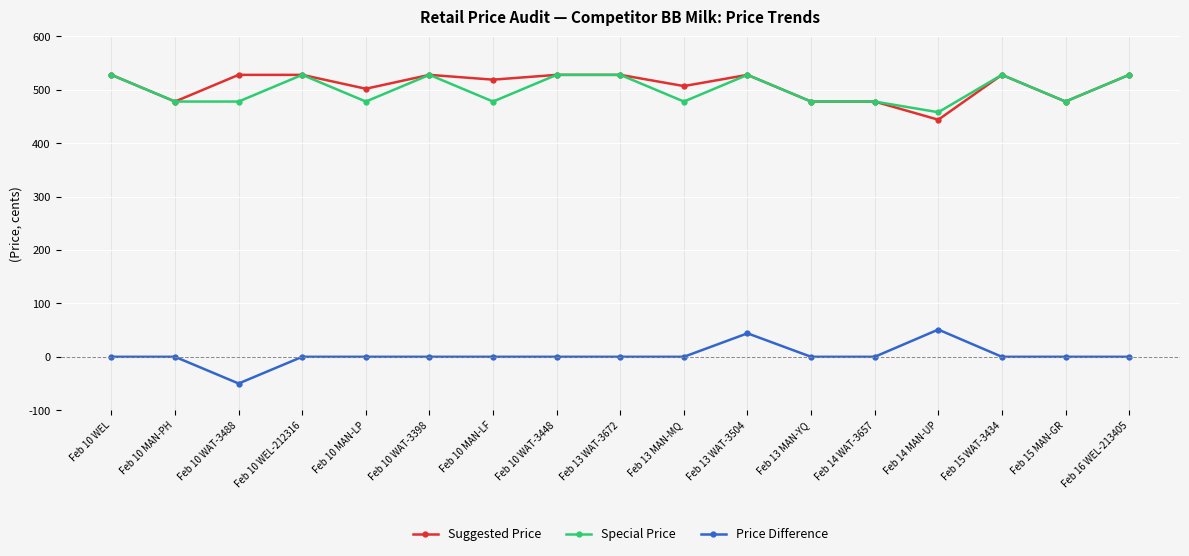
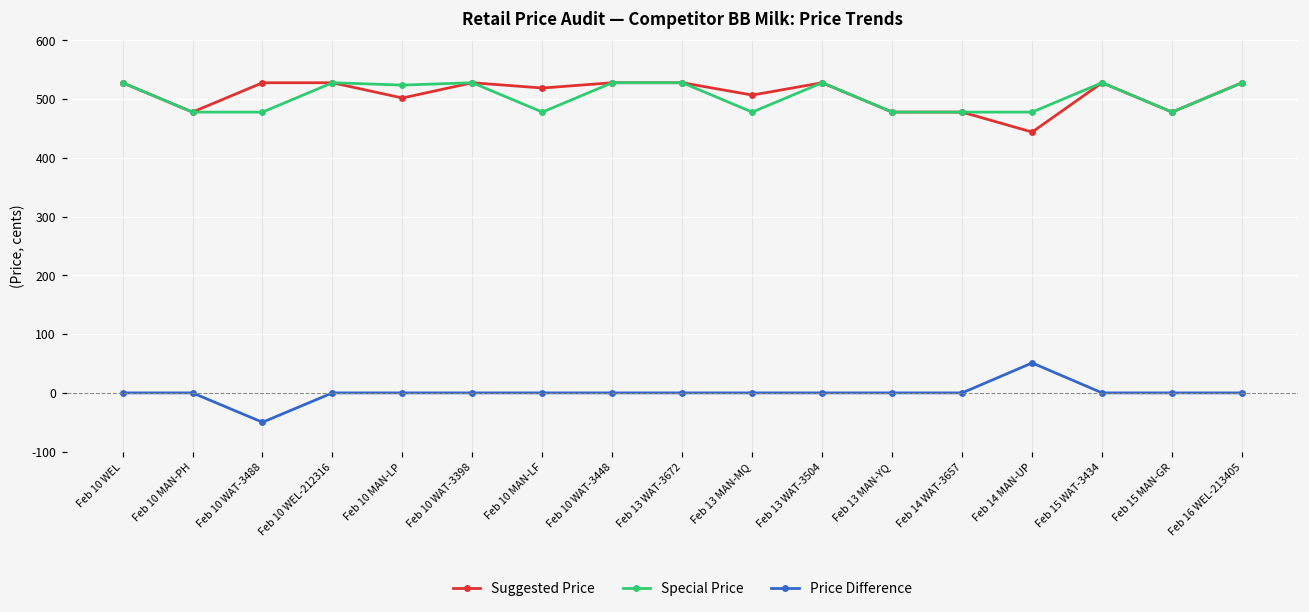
Special Price, Feb 10 MAN-LP: 480 -> 520
Price Difference, Feb 13 WAT-3504: 40 -> 0
Special Price, Feb 14 MAN-UP: 460 -> 480
